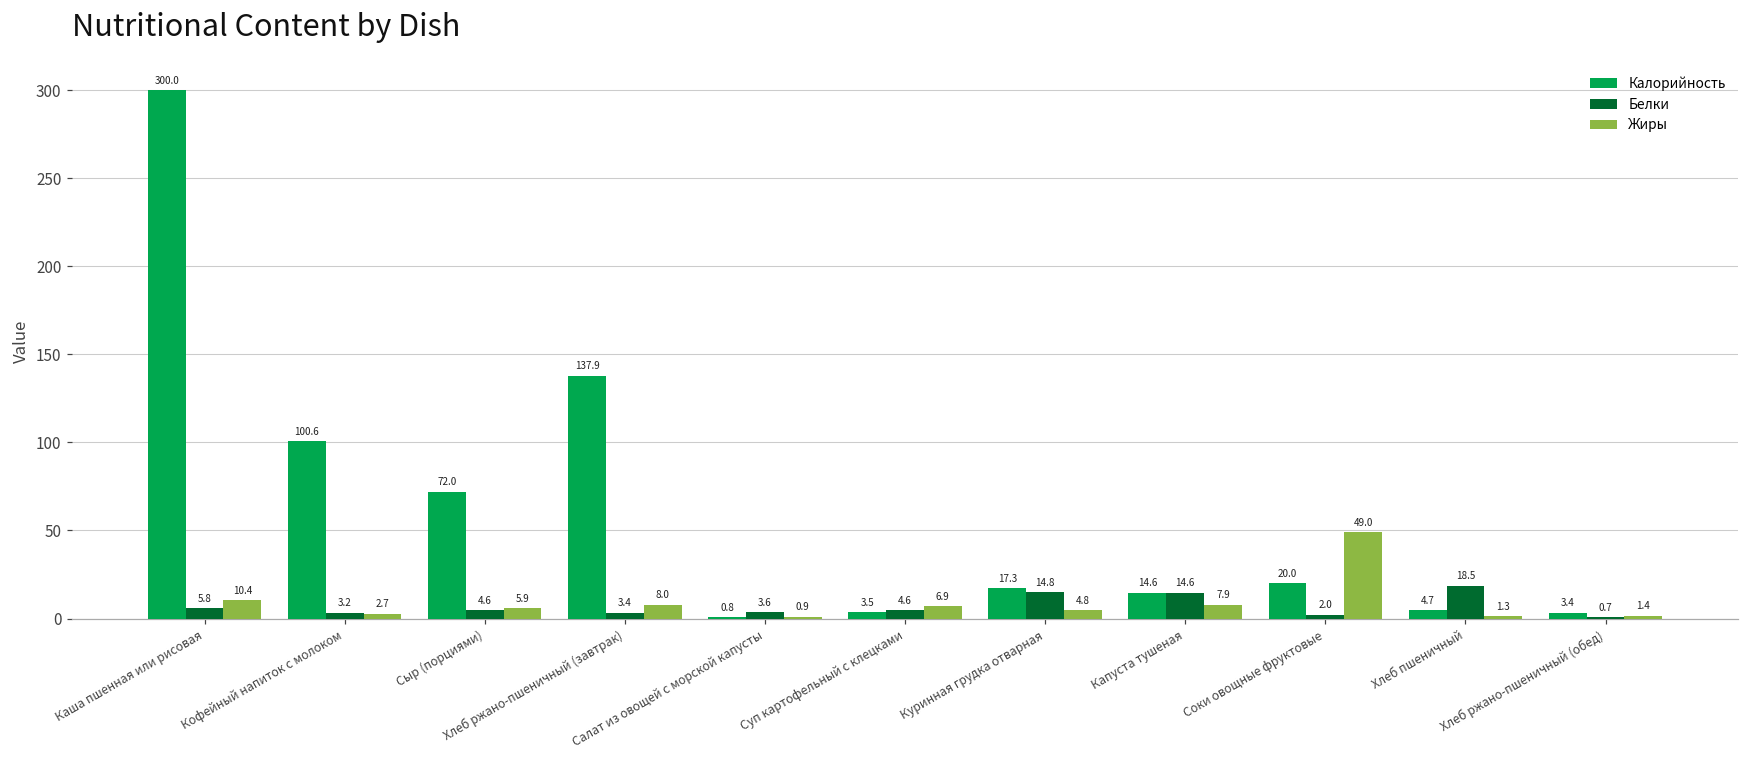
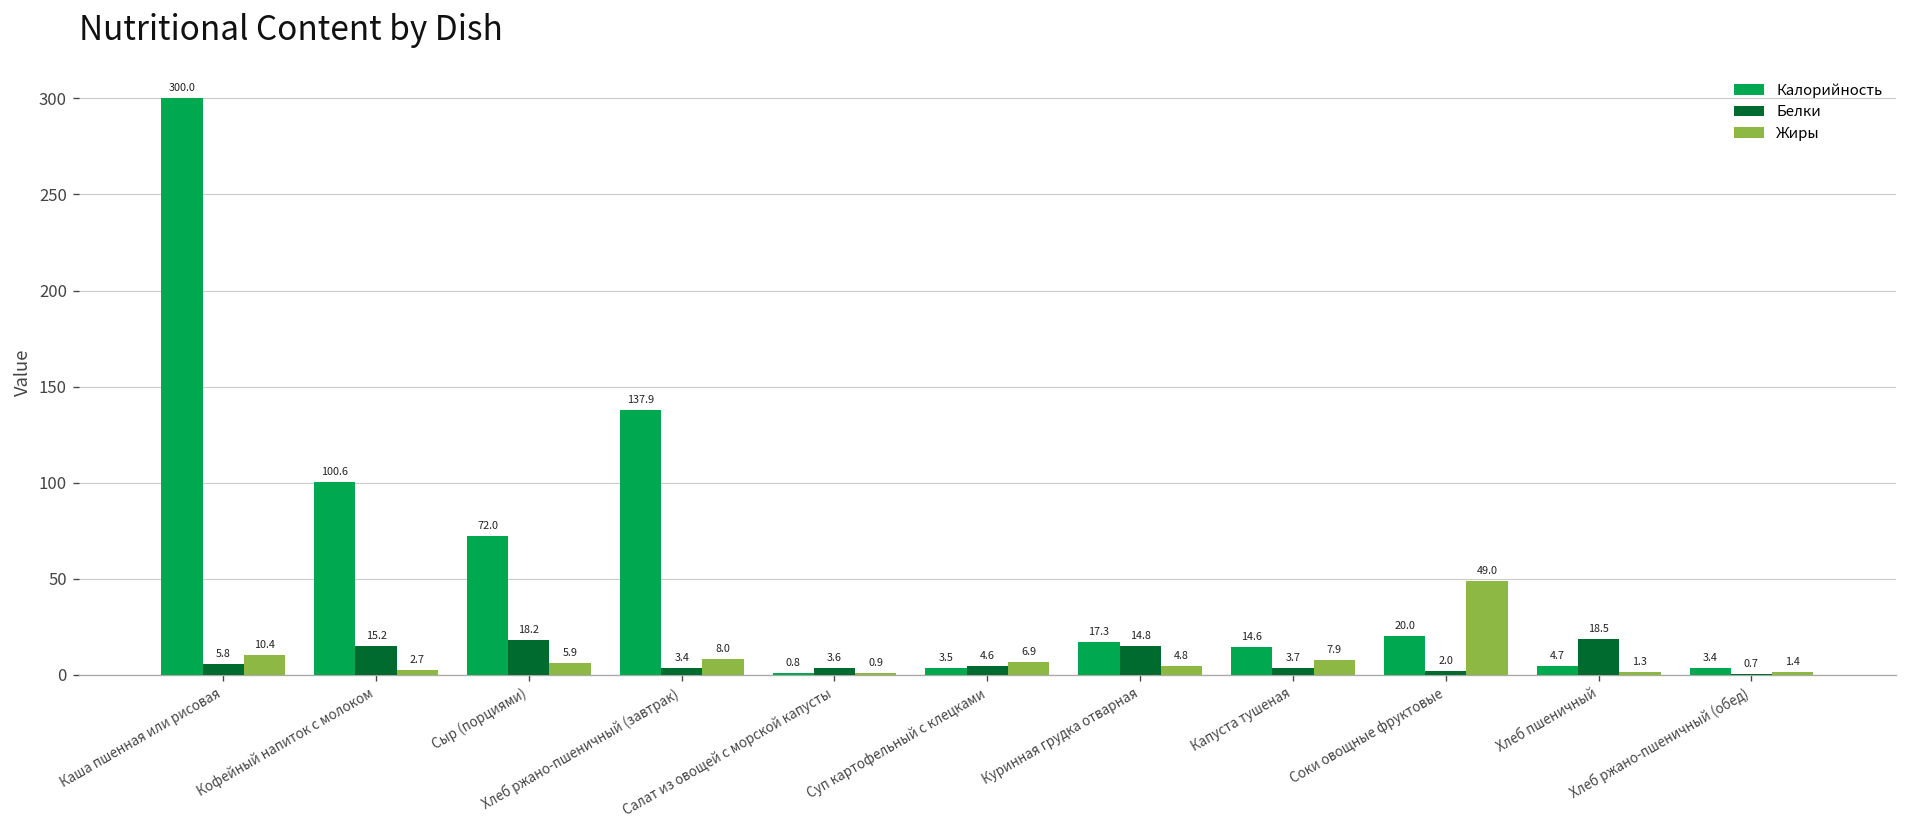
Белки, Кофейный напиток с молоком: 3.2 -> 15.2
Белки, Сыр (порциями): 4.6 -> 18.2
Белки, Капуста тушеная: 14.6 -> 3.7
